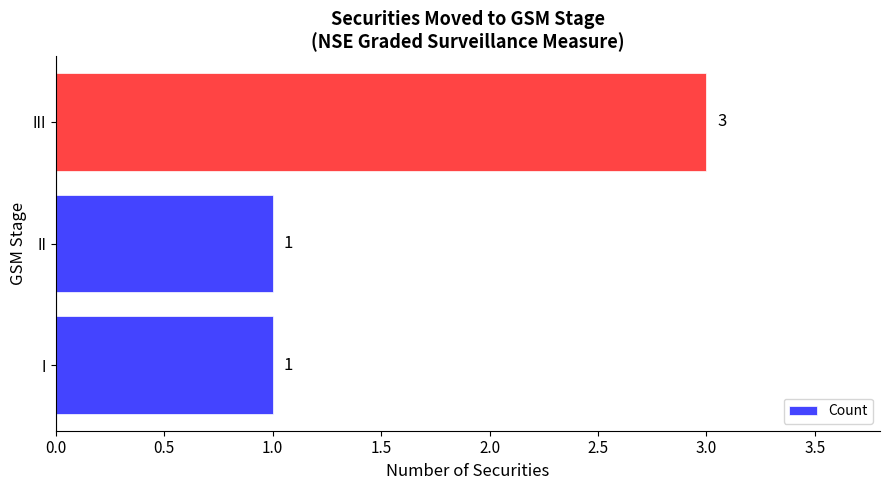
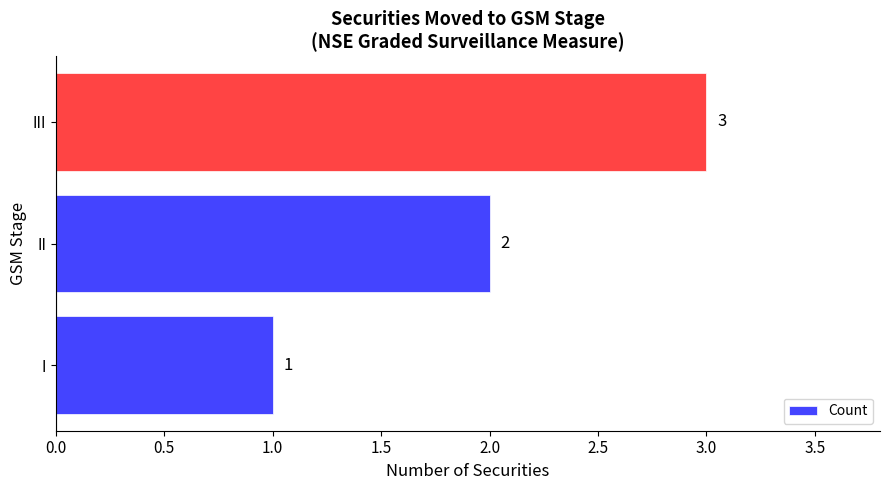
II: 1 -> 2
